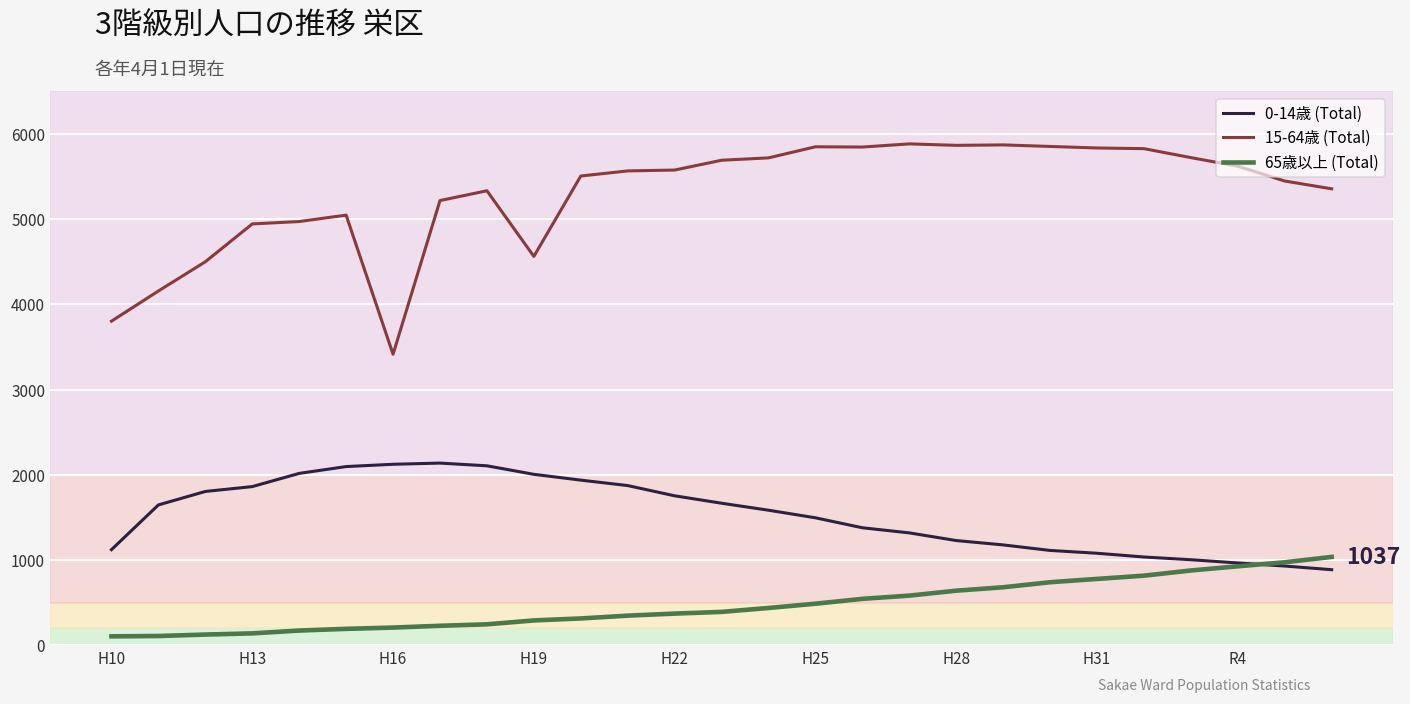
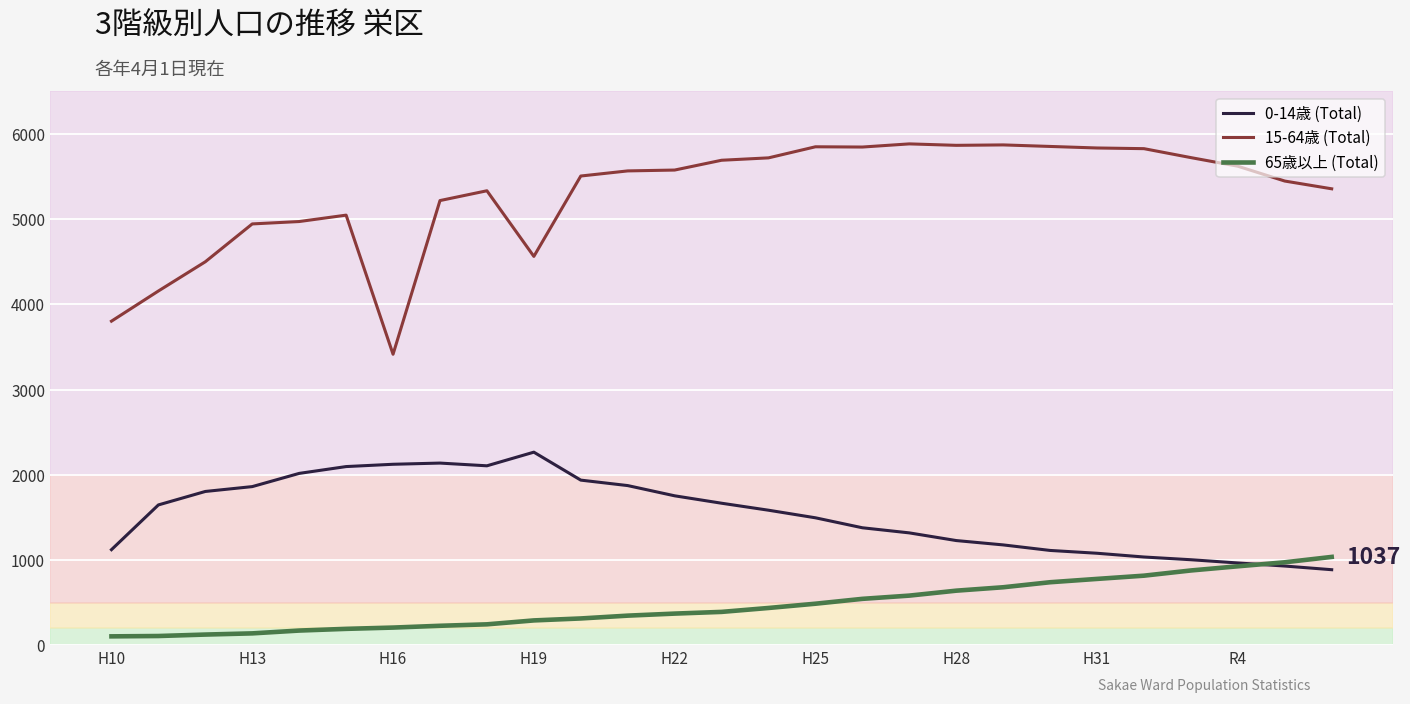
0-14歳 (Total), H19: 2000 -> 2300
